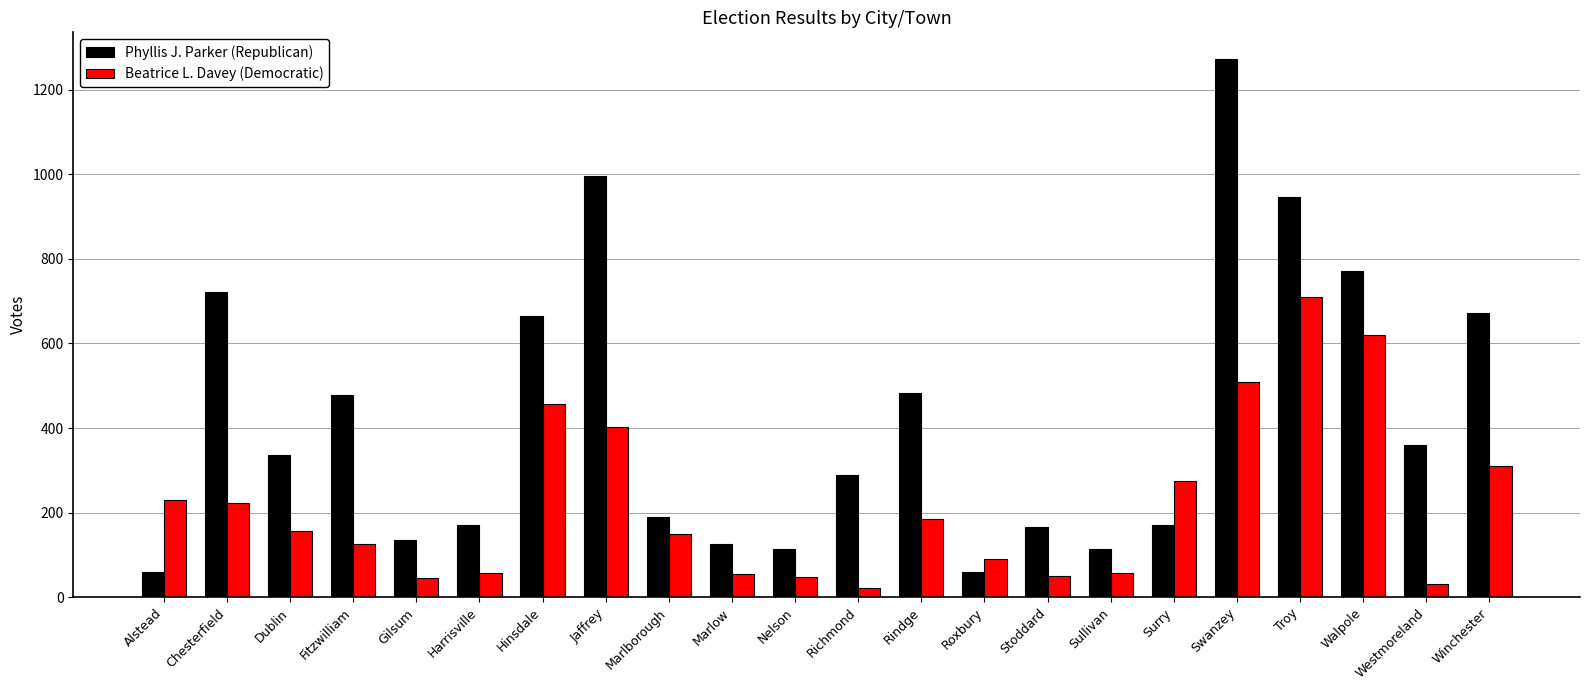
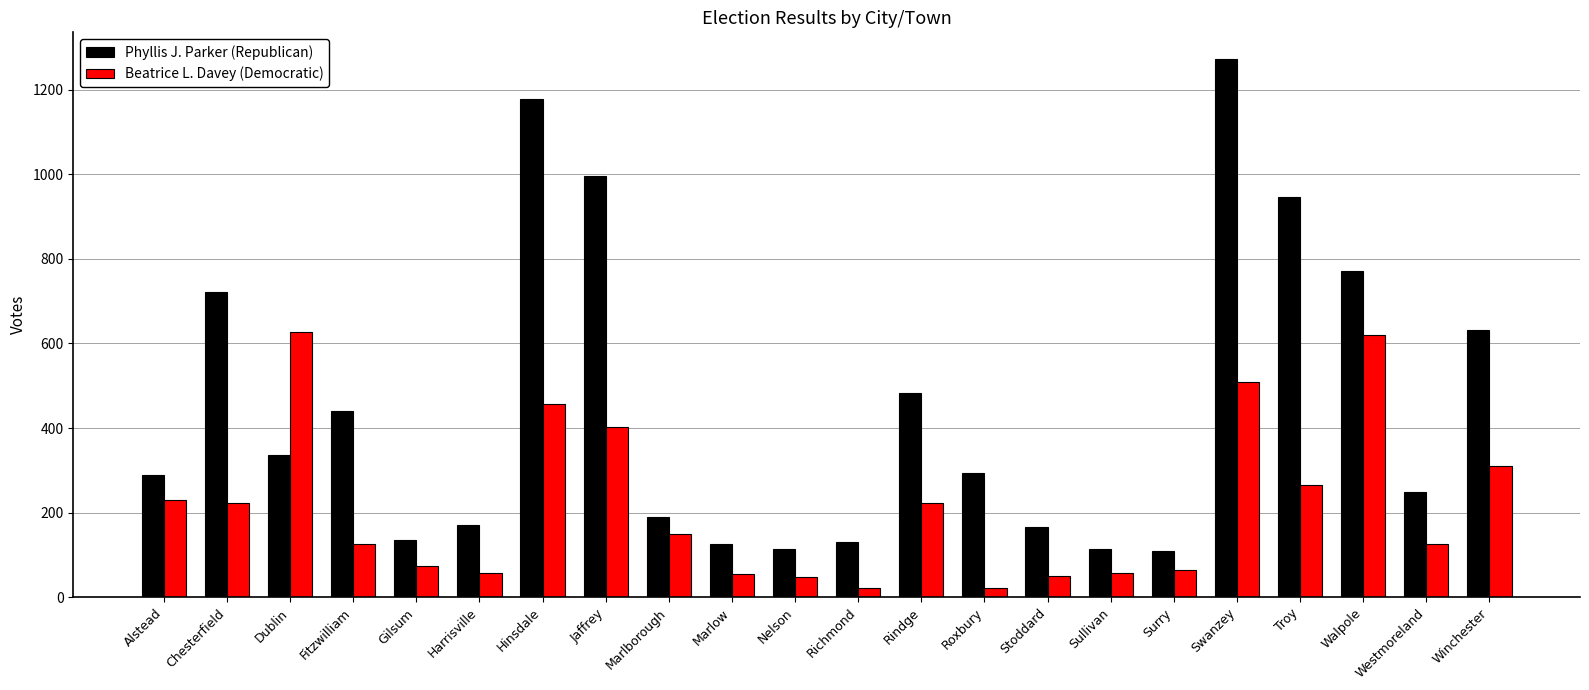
Phyllis J. Parker (Republican), Alstead: 60 -> 290
Beatrice L. Davey (Democratic), Dublin: 160 -> 630
Phyllis J. Parker (Republican), Fitzwilliam: 480 -> 440
Beatrice L. Davey (Democratic), Gilsum: 50 -> 70
Phyllis J. Parker (Republican), Hinsdale: 660 -> 1180
Phyllis J. Parker (Republican), Richmond: 290 -> 130
Beatrice L. Davey (Democratic), Rindge: 190 -> 220
Phyllis J. Parker (Republican), Roxbury: 60 -> 290
Beatrice L. Davey (Democratic), Roxbury: 90 -> 20
Phyllis J. Parker (Republican), Surry: 170 -> 110
Beatrice L. Davey (Democratic), Surry: 280 -> 60
Beatrice L. Davey (Democratic), Troy: 710 -> 270
Phyllis J. Parker (Republican), Westmoreland: 360 -> 250
Beatrice L. Davey (Democratic), Westmoreland: 30 -> 130
Phyllis J. Parker (Republican), Winchester: 670 -> 630
